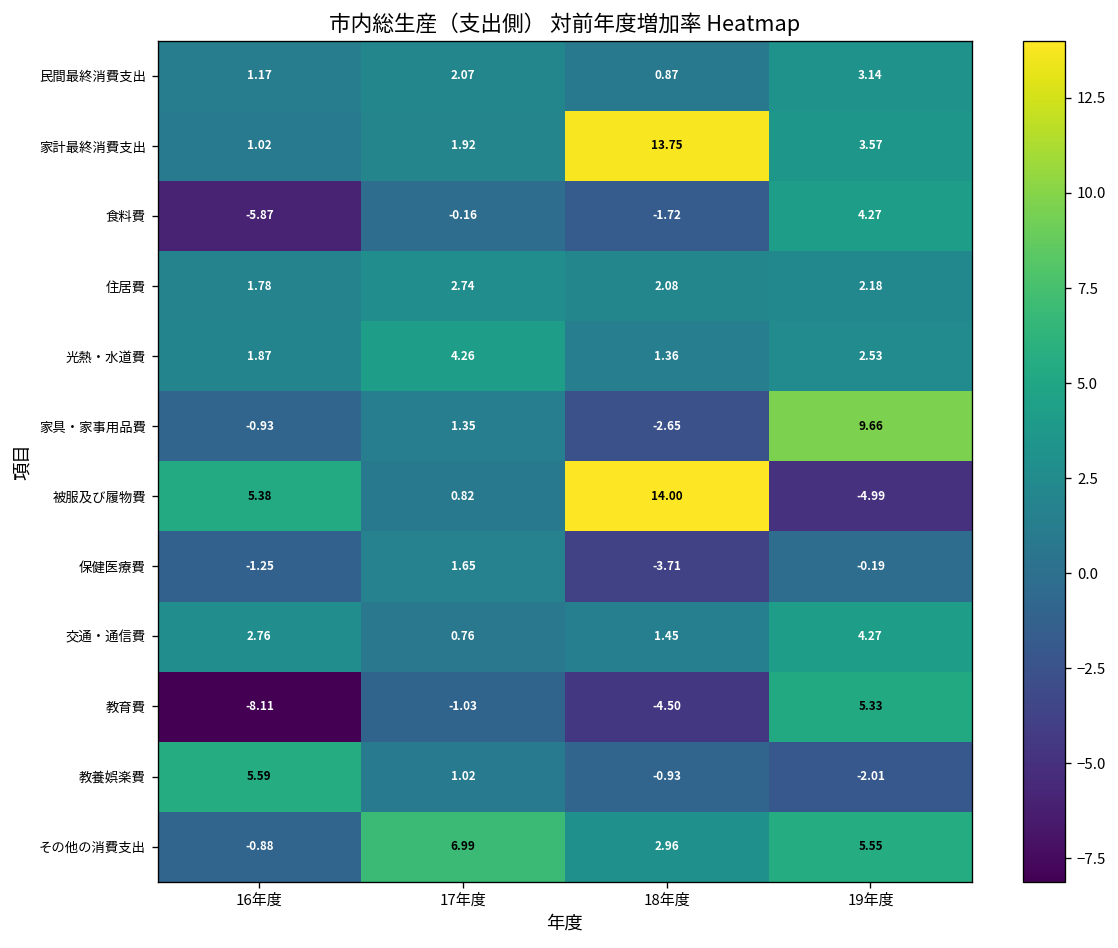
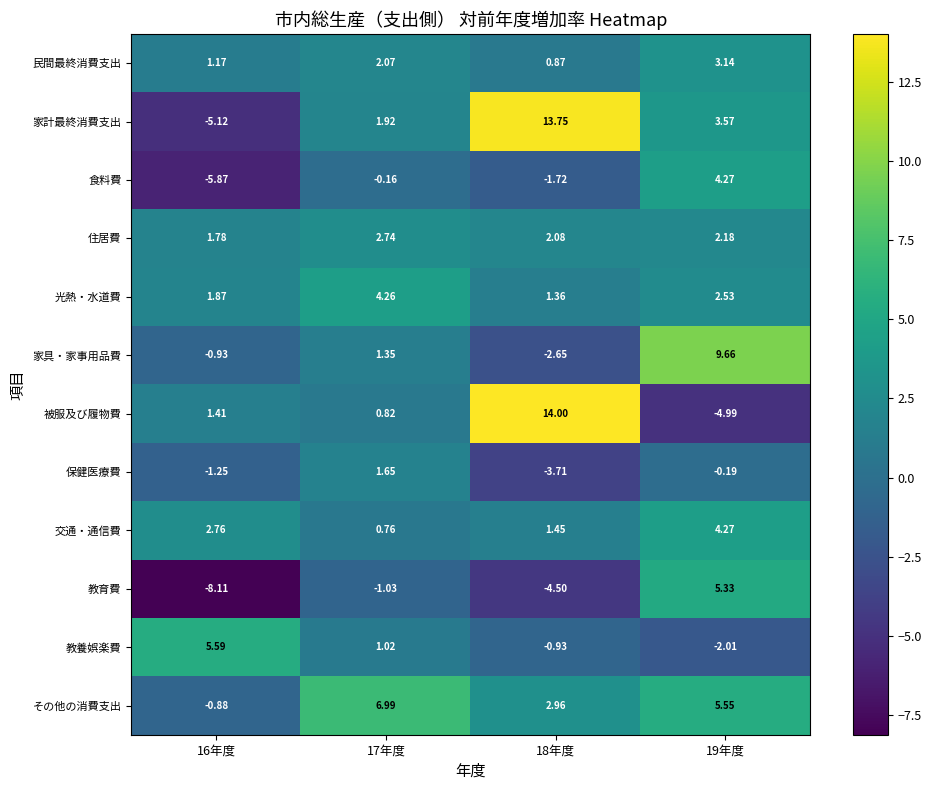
家計最終消費支出, 16年度: 1.02 -> -5.12
被服及び履物費, 16年度: 5.38 -> 1.41
